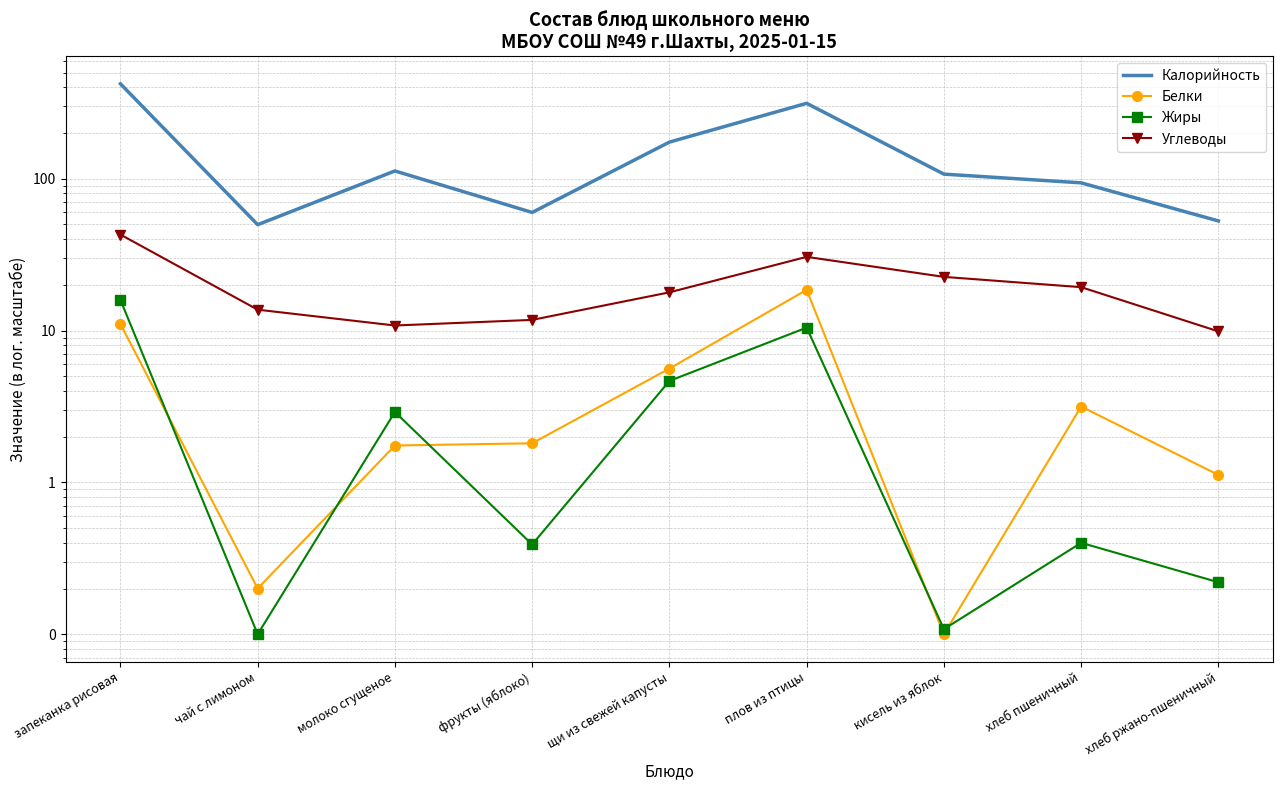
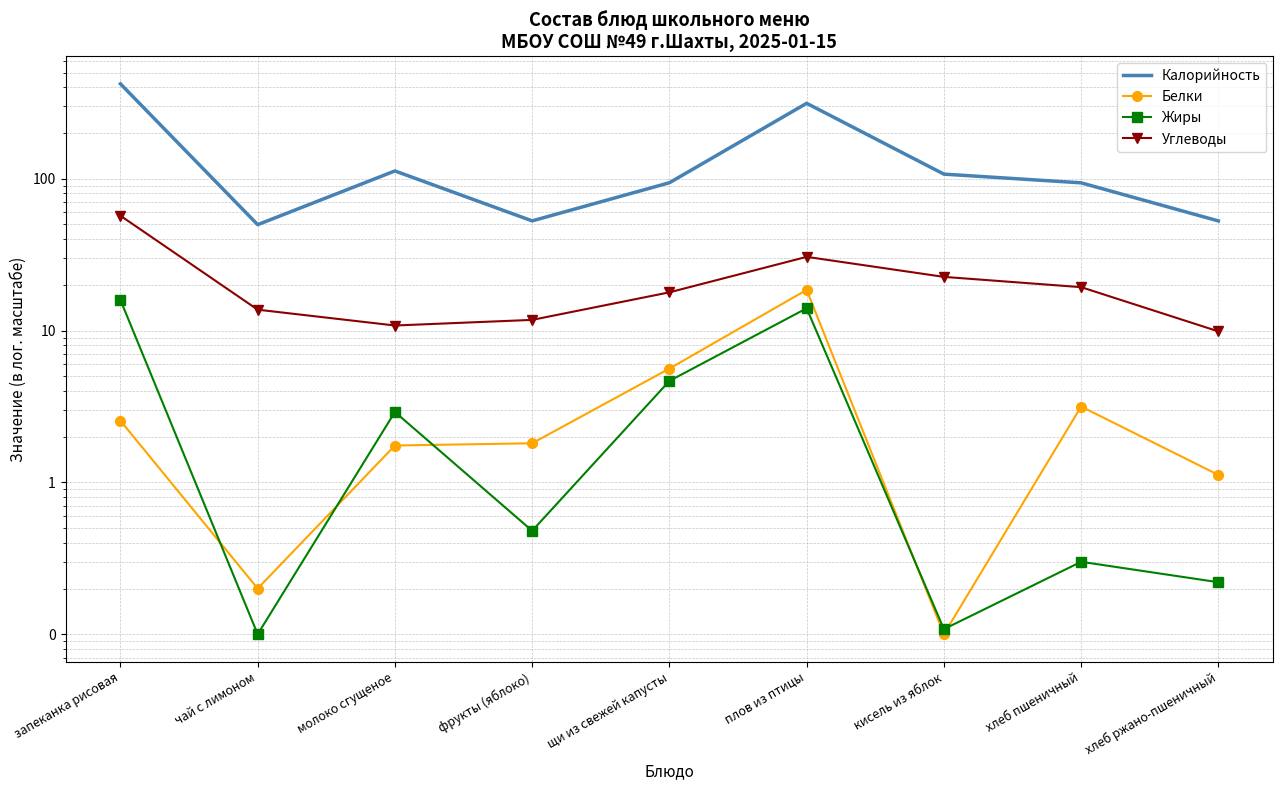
Белки, запеканка рисовая: 11 -> 2.6
Углеводы, запеканка рисовая: 43 -> 57
Калорийность, фрукты (яблоко): 60 -> 53
Жиры, фрукты (яблоко): 0.39 -> 0.48
Калорийность, щи из свежей капусты: 170 -> 90
Жиры, плов из птицы: 10 -> 14
Жиры, хлеб пшеничный: 0.4 -> 0.3
